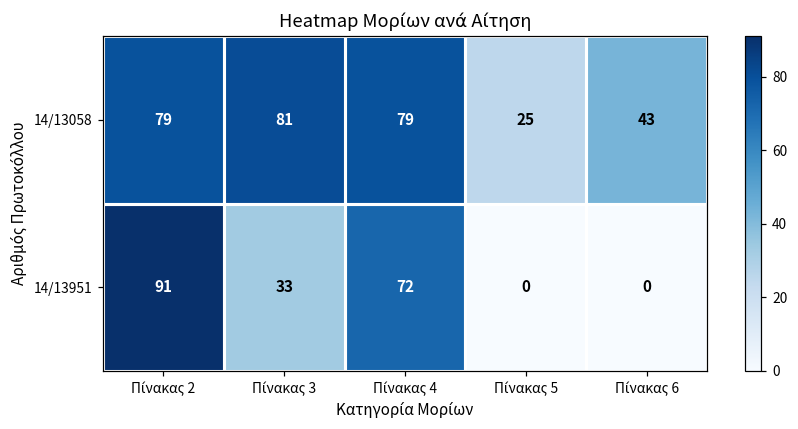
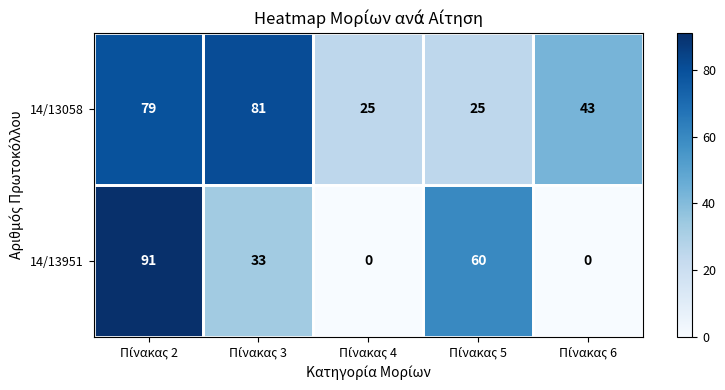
14/13058, Πίνακας 4: 79 -> 25
14/13951, Πίνακας 4: 72 -> 0
14/13951, Πίνακας 5: 0 -> 60
